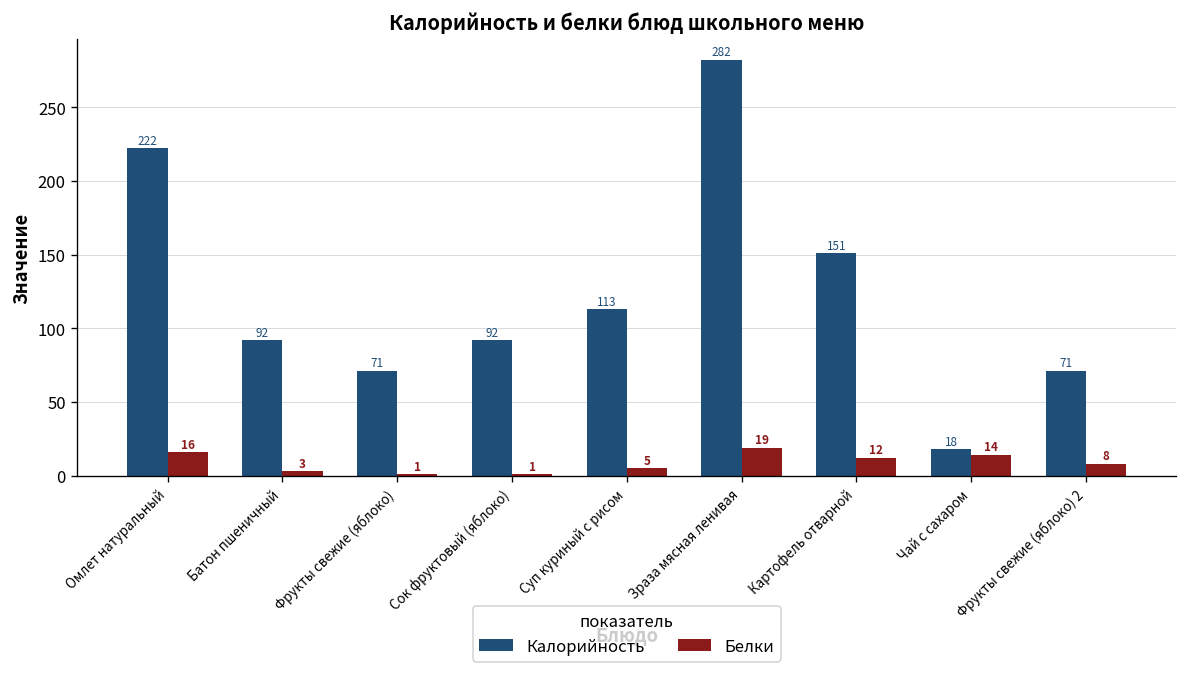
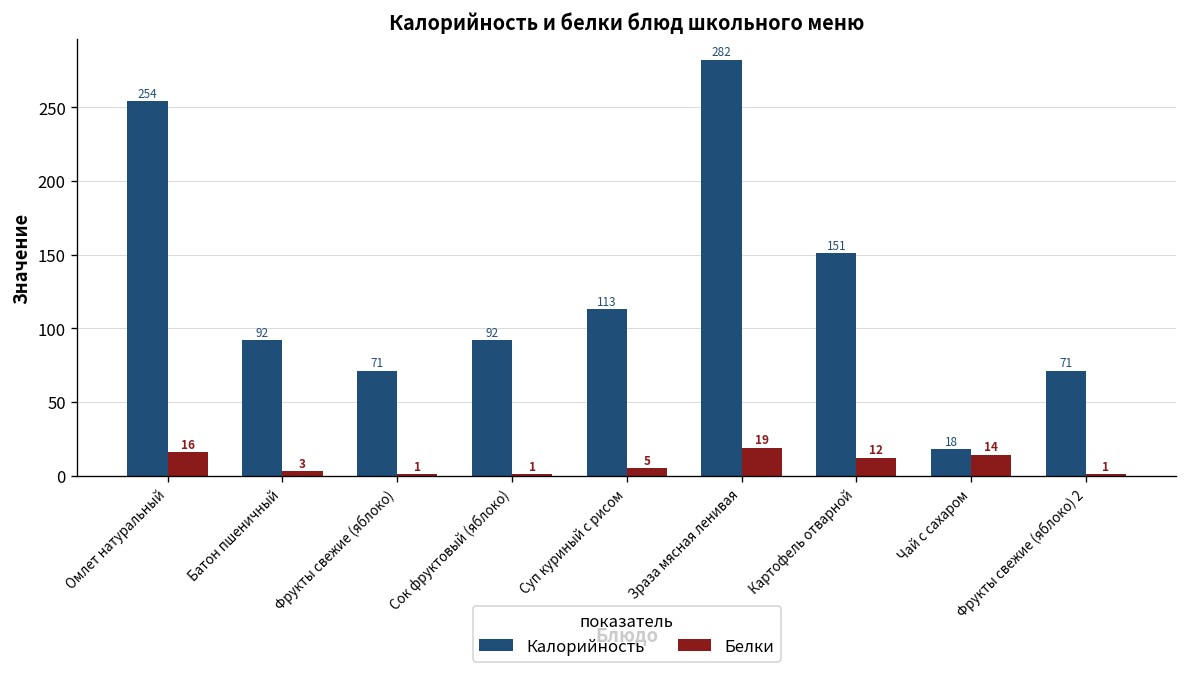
Калорийность, Омлет натуральный: 222 -> 254
Белки, Фрукты свежие (яблоко) 2: 8 -> 1
